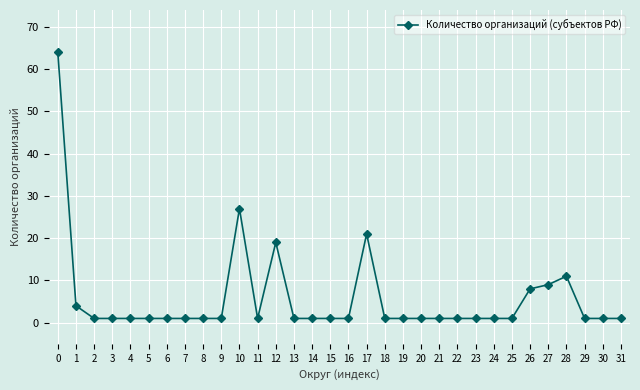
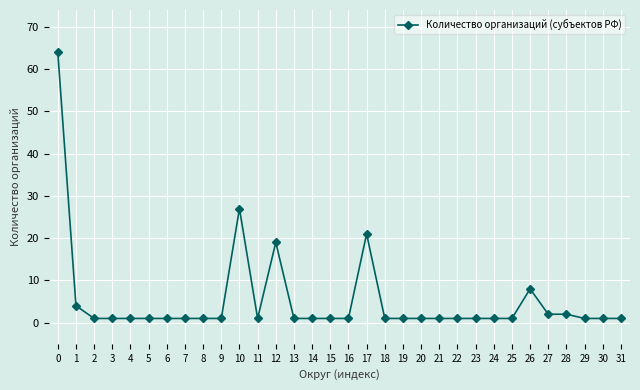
27: 9 -> 2
28: 11 -> 2
